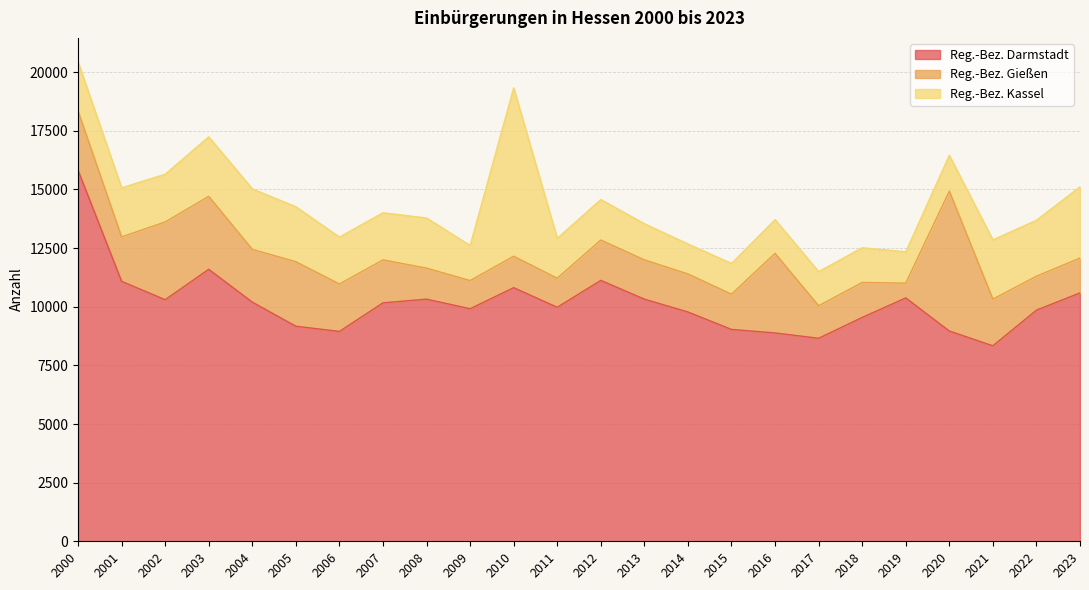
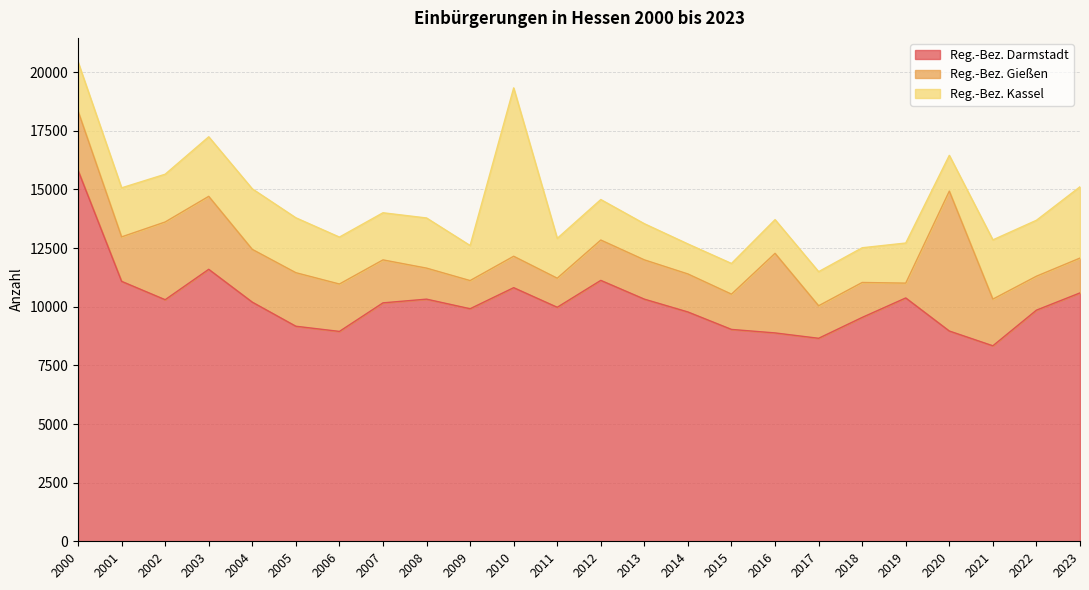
Reg.-Bez. Gießen, 2005: 2800 -> 2300
Reg.-Bez. Kassel, 2019: 1300 -> 1700
